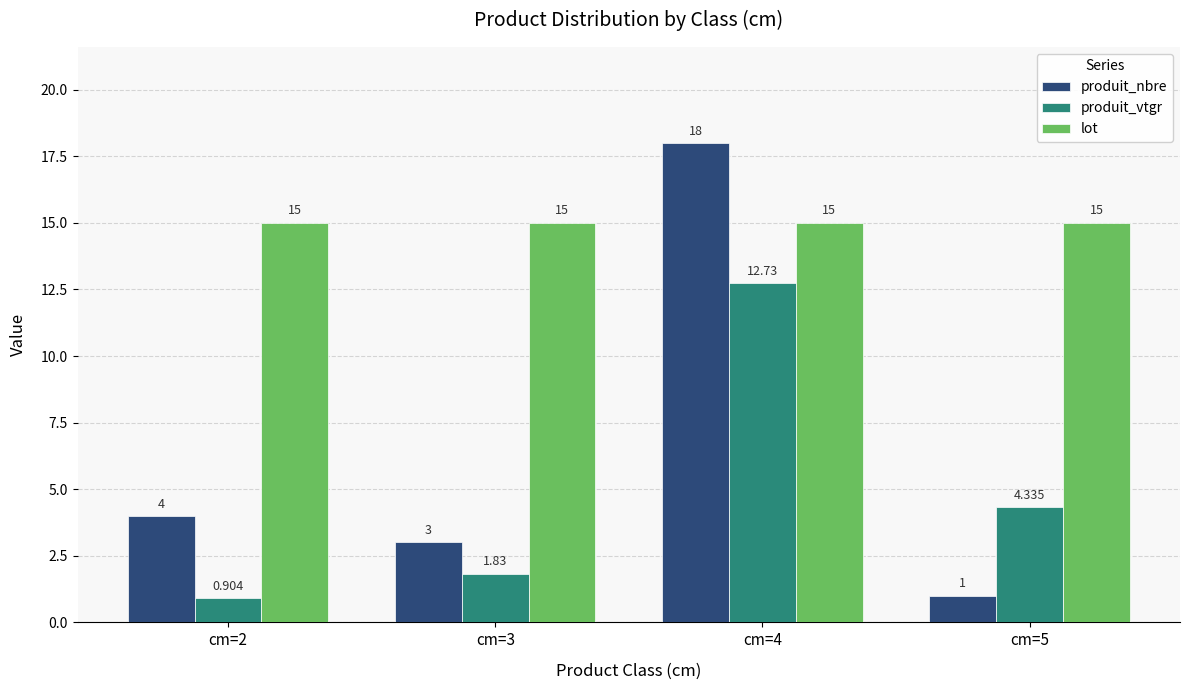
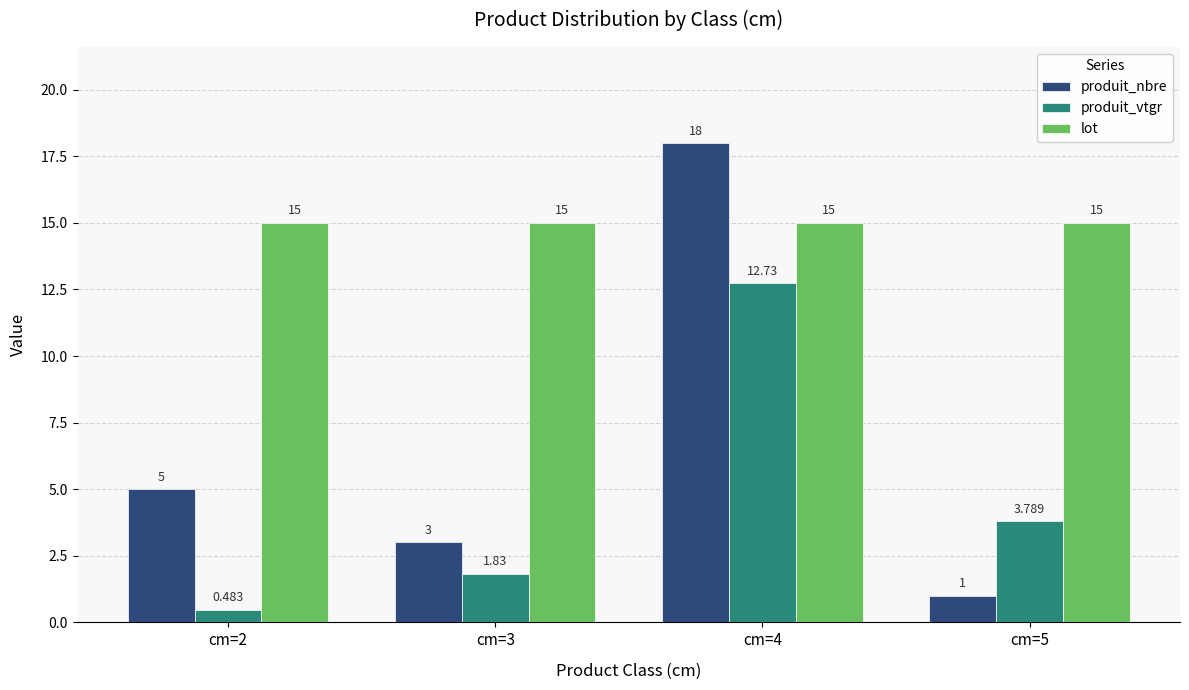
produit_nbre, cm=2: 4 -> 5
produit_vtgr, cm=2: 0.904 -> 0.483
produit_vtgr, cm=5: 4.335 -> 3.789
